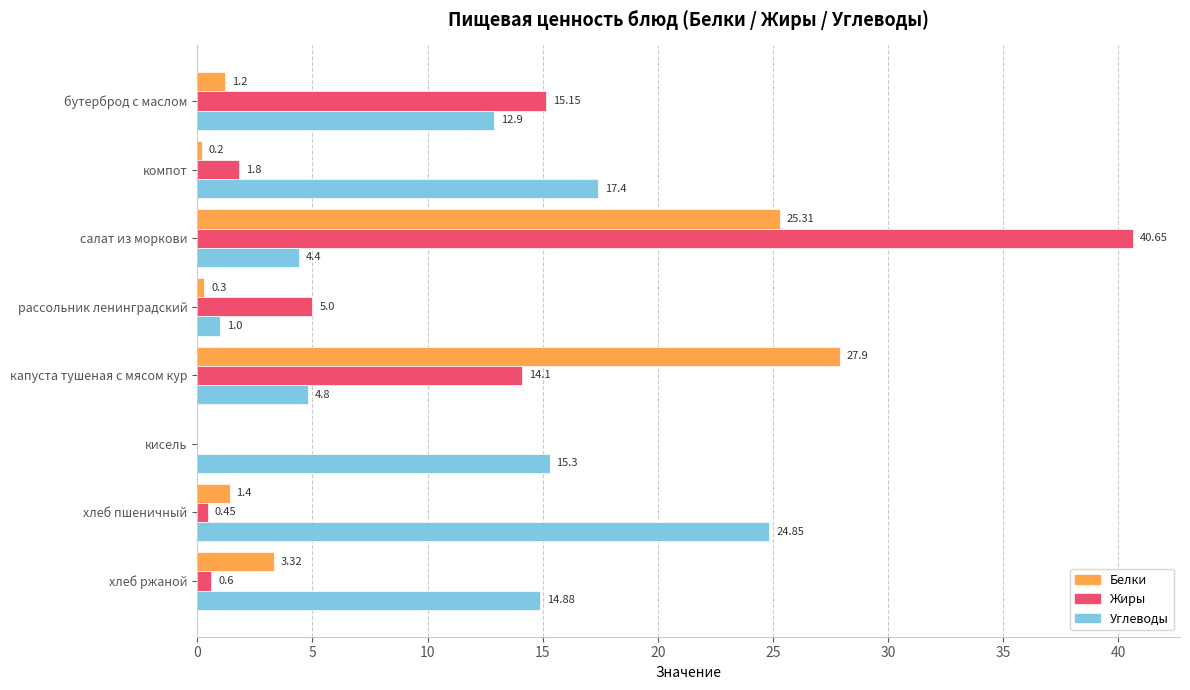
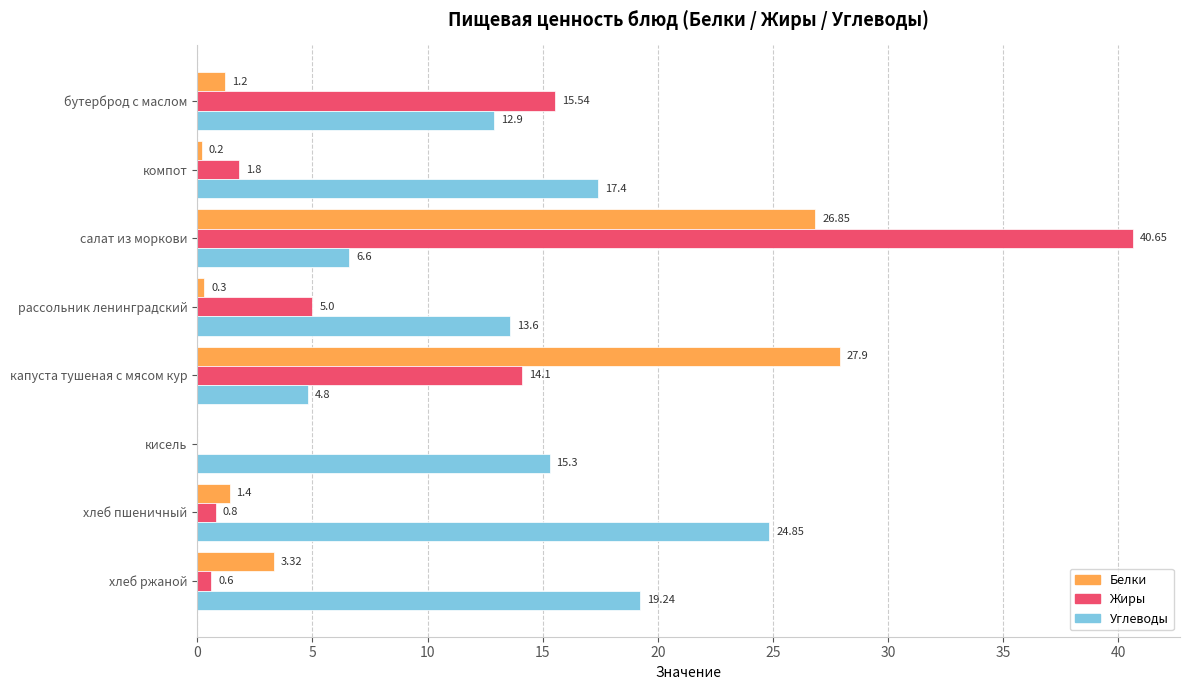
Жиры, бутерброд с маслом: 15.15 -> 15.54
Белки, салат из моркови: 25.31 -> 26.85
Углеводы, салат из моркови: 4.4 -> 6.6
Углеводы, рассольник ленинградский: 1.0 -> 13.6
Жиры, хлеб пшеничный: 0.45 -> 0.8
Углеводы, хлеб ржаной: 14.88 -> 19.24
